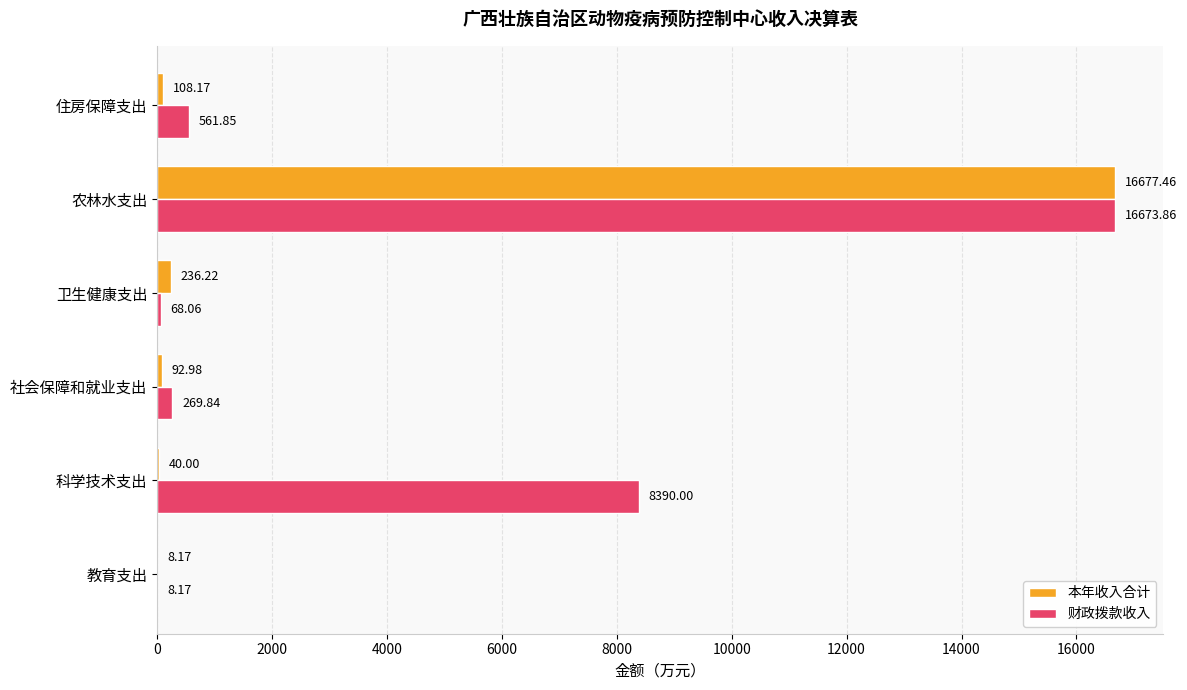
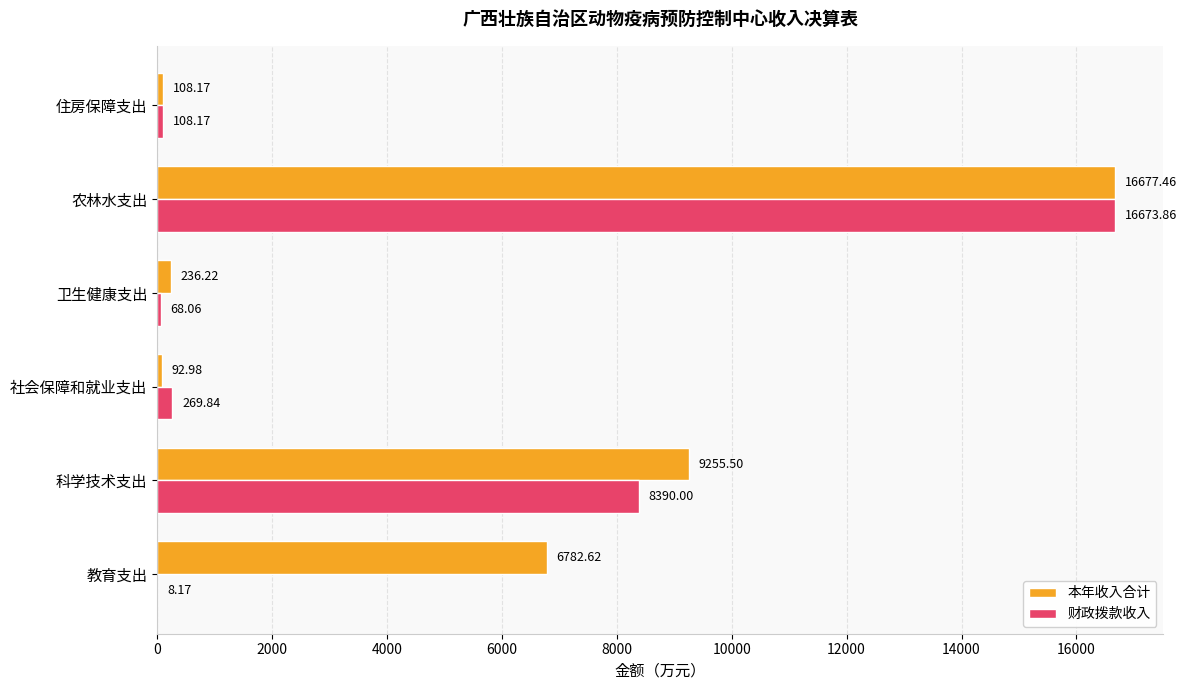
财政拨款收入, 住房保障支出: 561.85 -> 108.17
本年收入合计, 科学技术支出: 40.00 -> 9255.50
本年收入合计, 教育支出: 8.17 -> 6782.62
